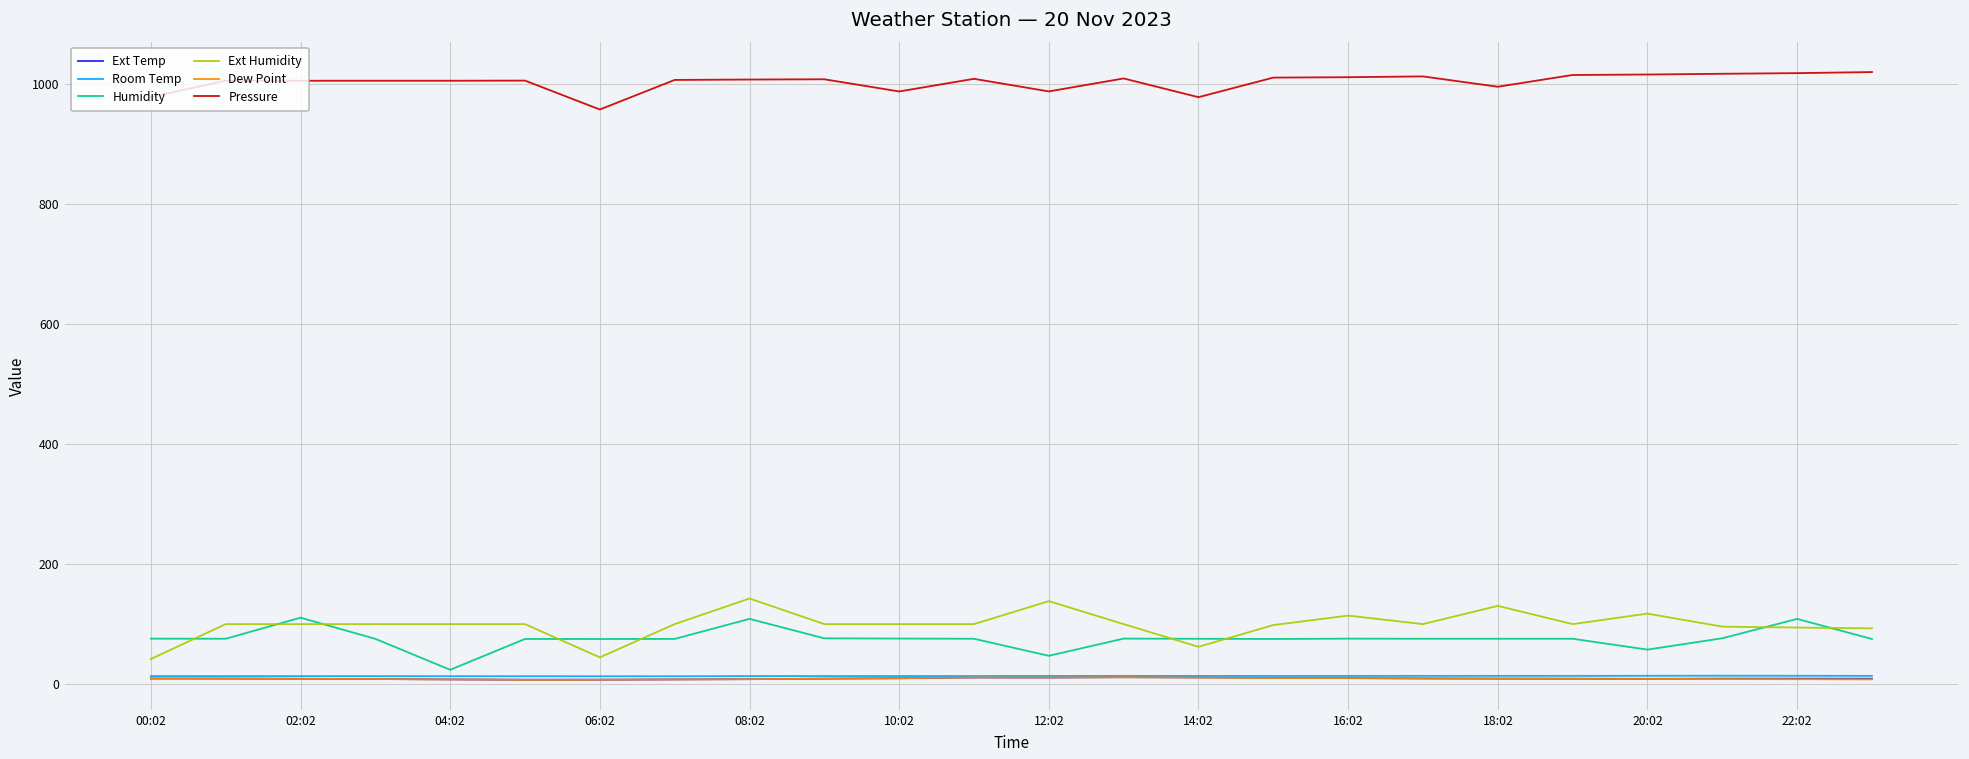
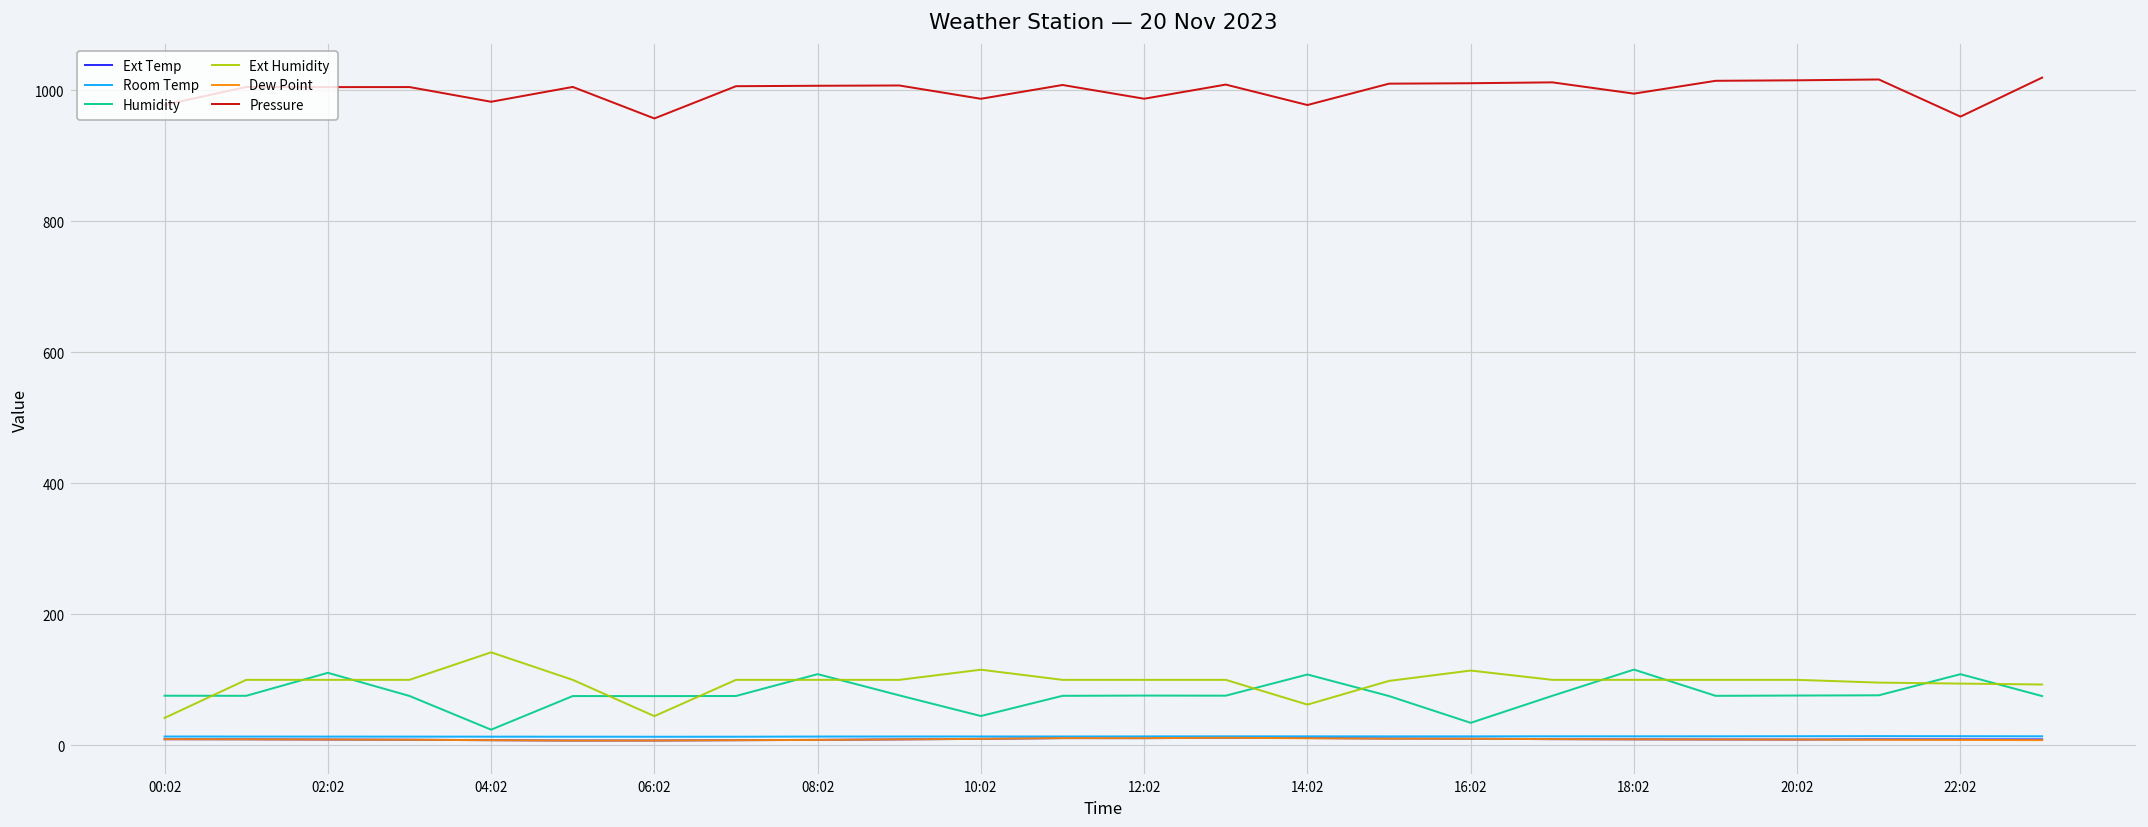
Ext Humidity, 04:02: 100 -> 140
Pressure, 04:02: 1000 -> 980
Ext Humidity, 08:02: 140 -> 100
Humidity, 10:02: 80 -> 40
Ext Humidity, 10:02: 100 -> 120
Humidity, 12:02: 50 -> 80
Ext Humidity, 12:02: 140 -> 100
Humidity, 14:02: 80 -> 110
Humidity, 16:02: 80 -> 30
Humidity, 18:02: 80 -> 120
Ext Humidity, 18:02: 130 -> 100
Humidity, 20:02: 60 -> 80
Ext Humidity, 20:02: 120 -> 100
Pressure, 22:02: 1020 -> 960
